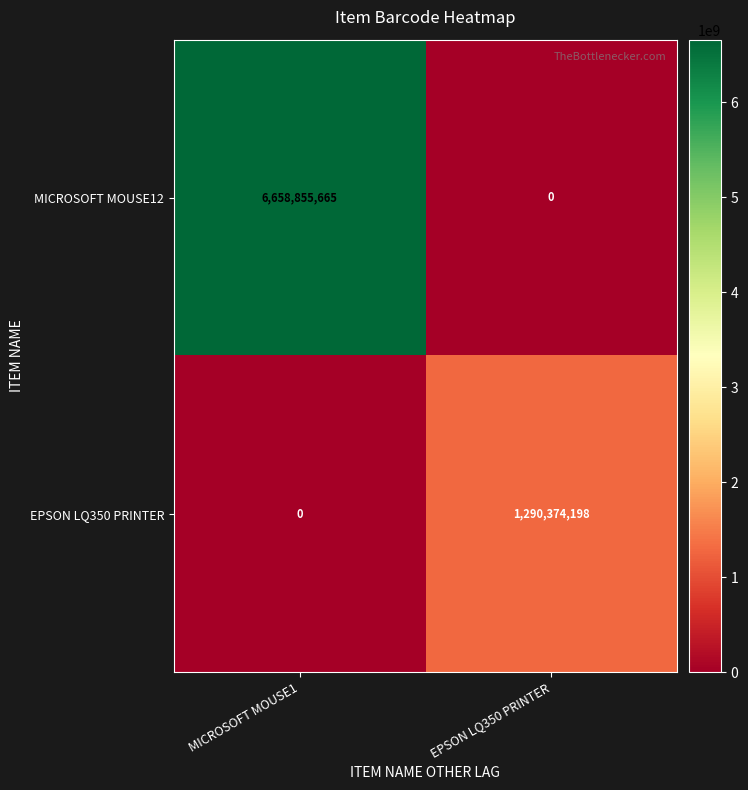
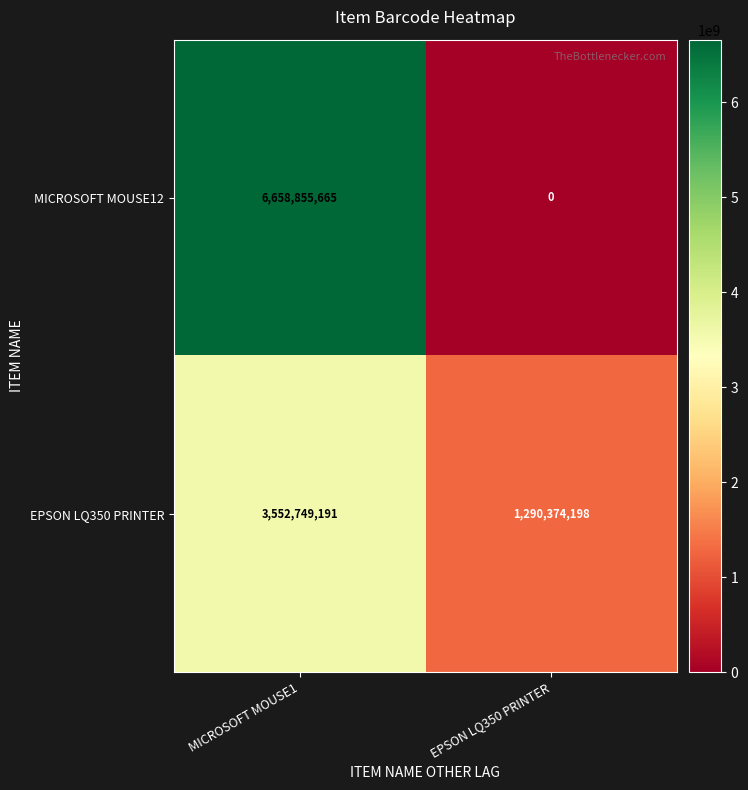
EPSON LQ350 PRINTER, MICROSOFT MOUSE1: 0 -> 3,552,749,191
